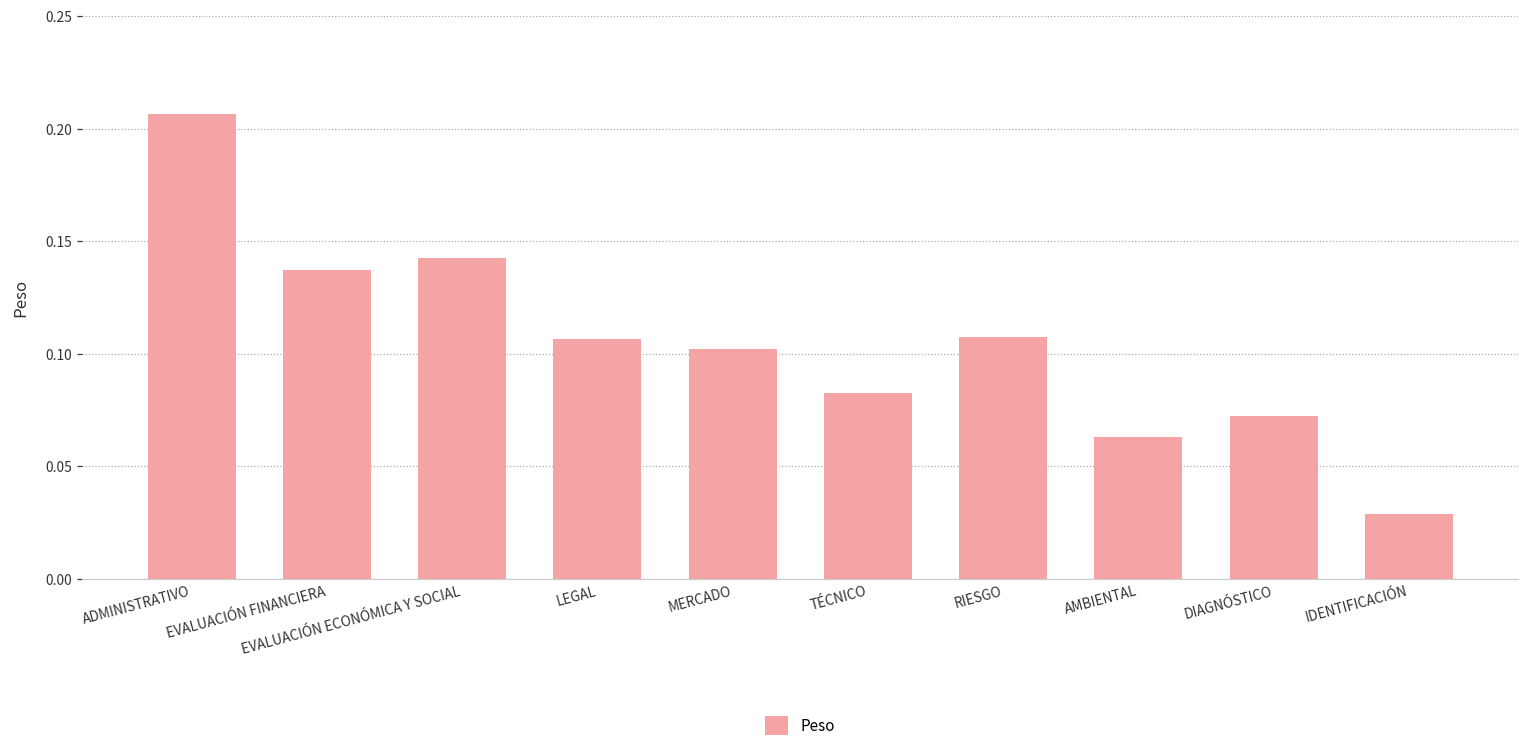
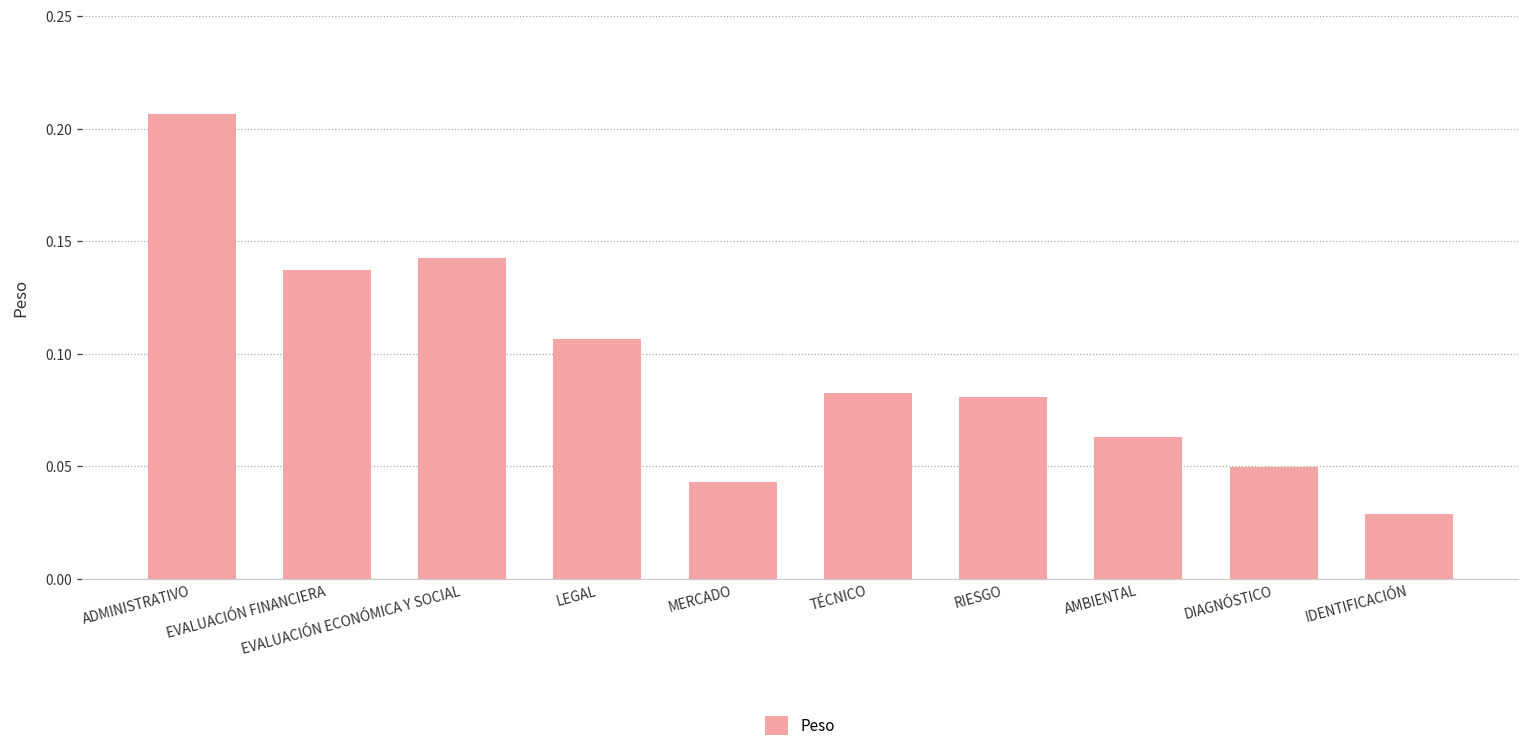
MERCADO: 0.102 -> 0.043
RIESGO: 0.108 -> 0.081
DIAGNÓSTICO: 0.072 -> 0.050
